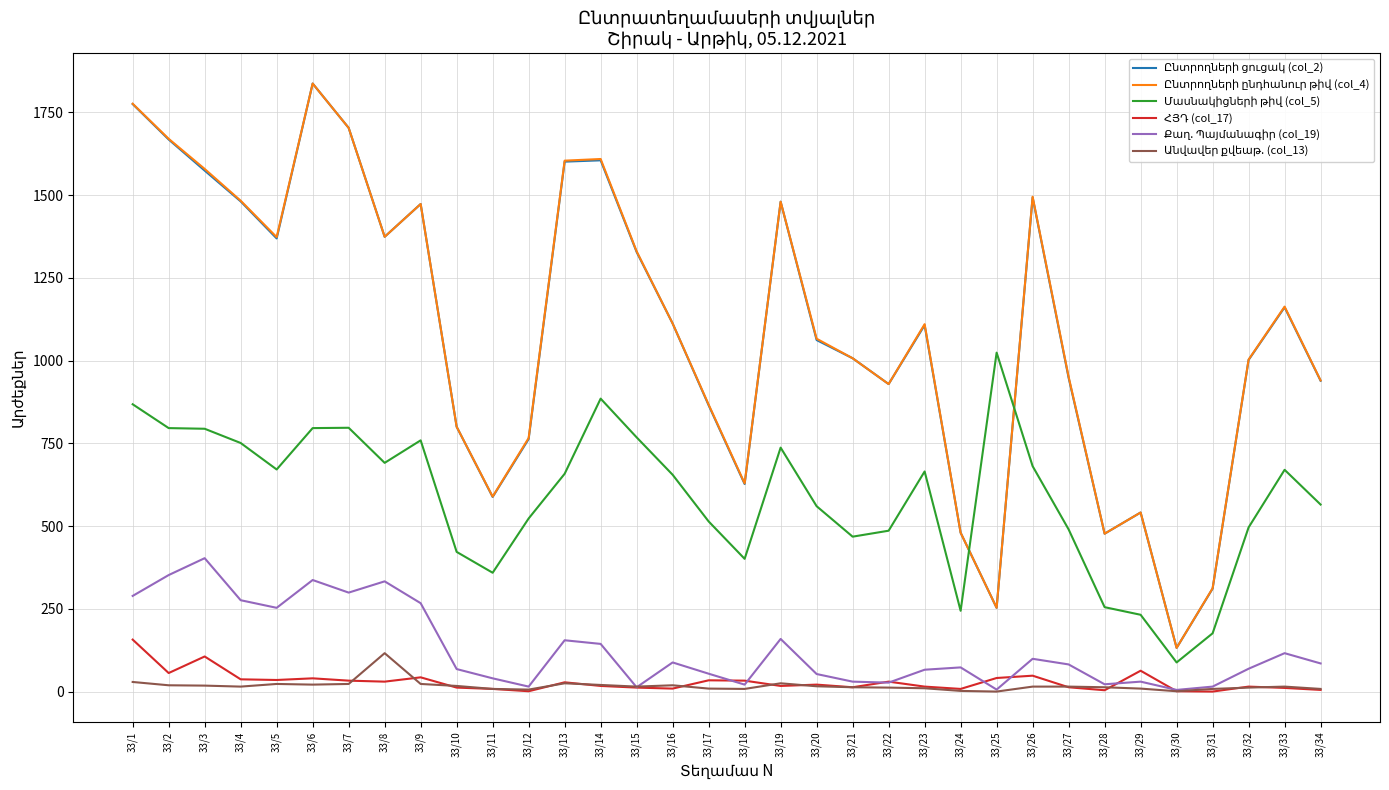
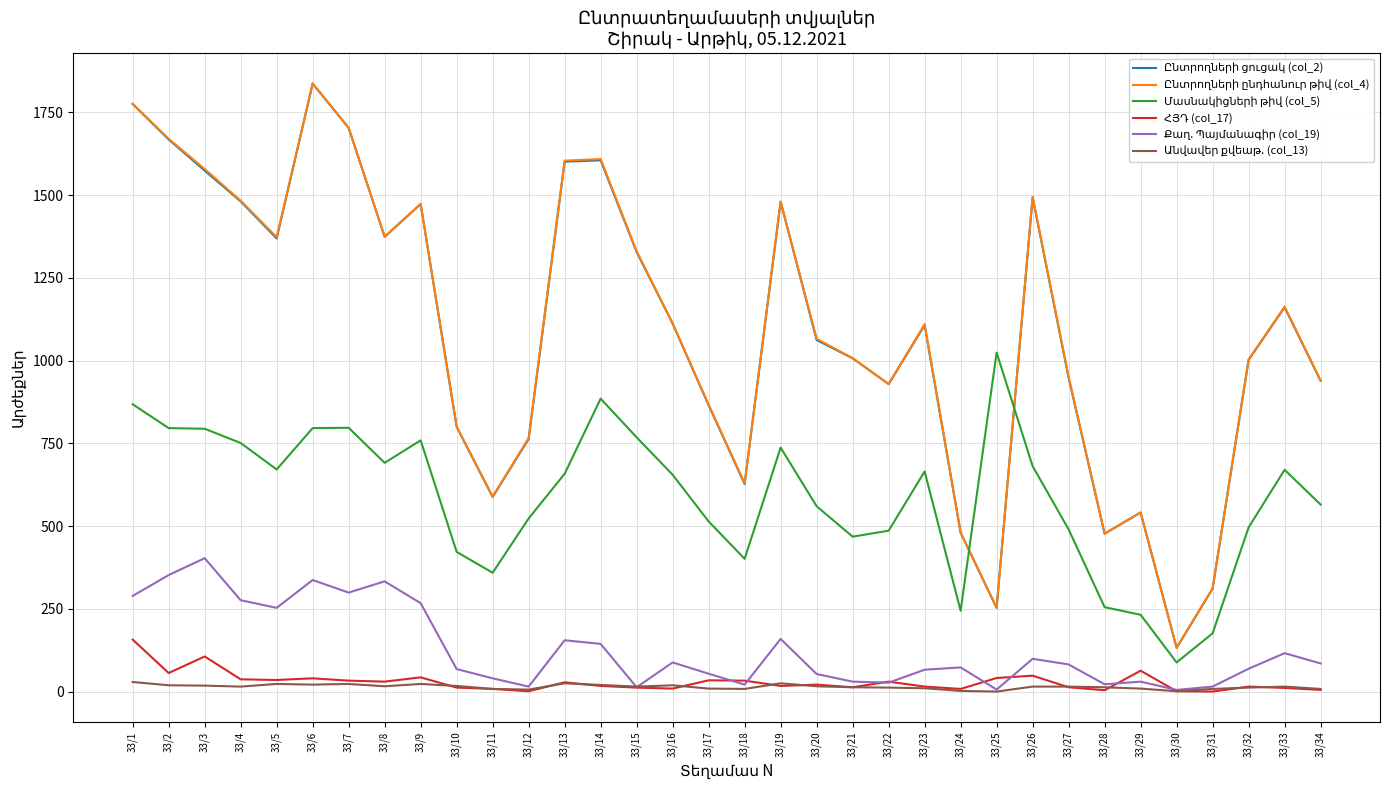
Անվավեր քվեաթ. (col_13), 33/8: 120 -> 20
